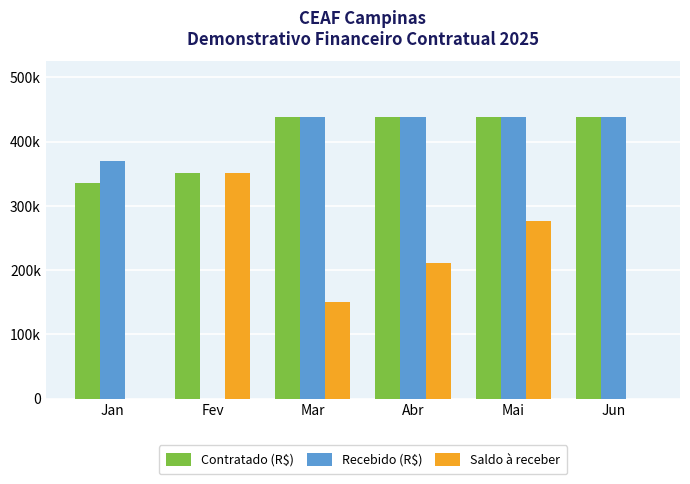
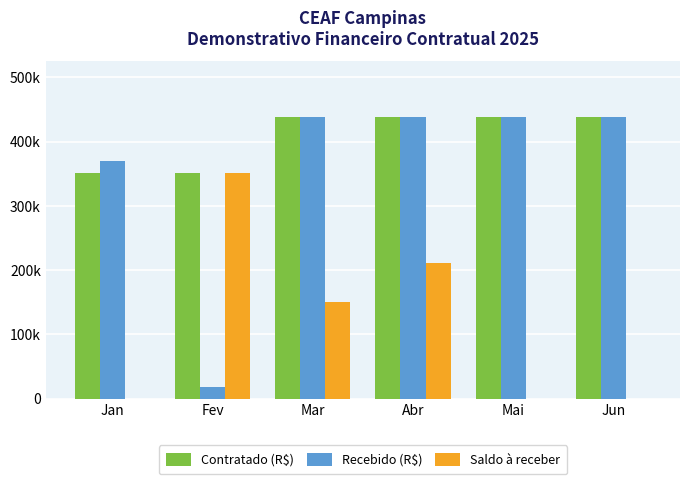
Contratado (R$), Jan: 330000 -> 350000
Recebido (R$), Fev: 0 -> 20000
Saldo à receber, Mai: 280000 -> 0
